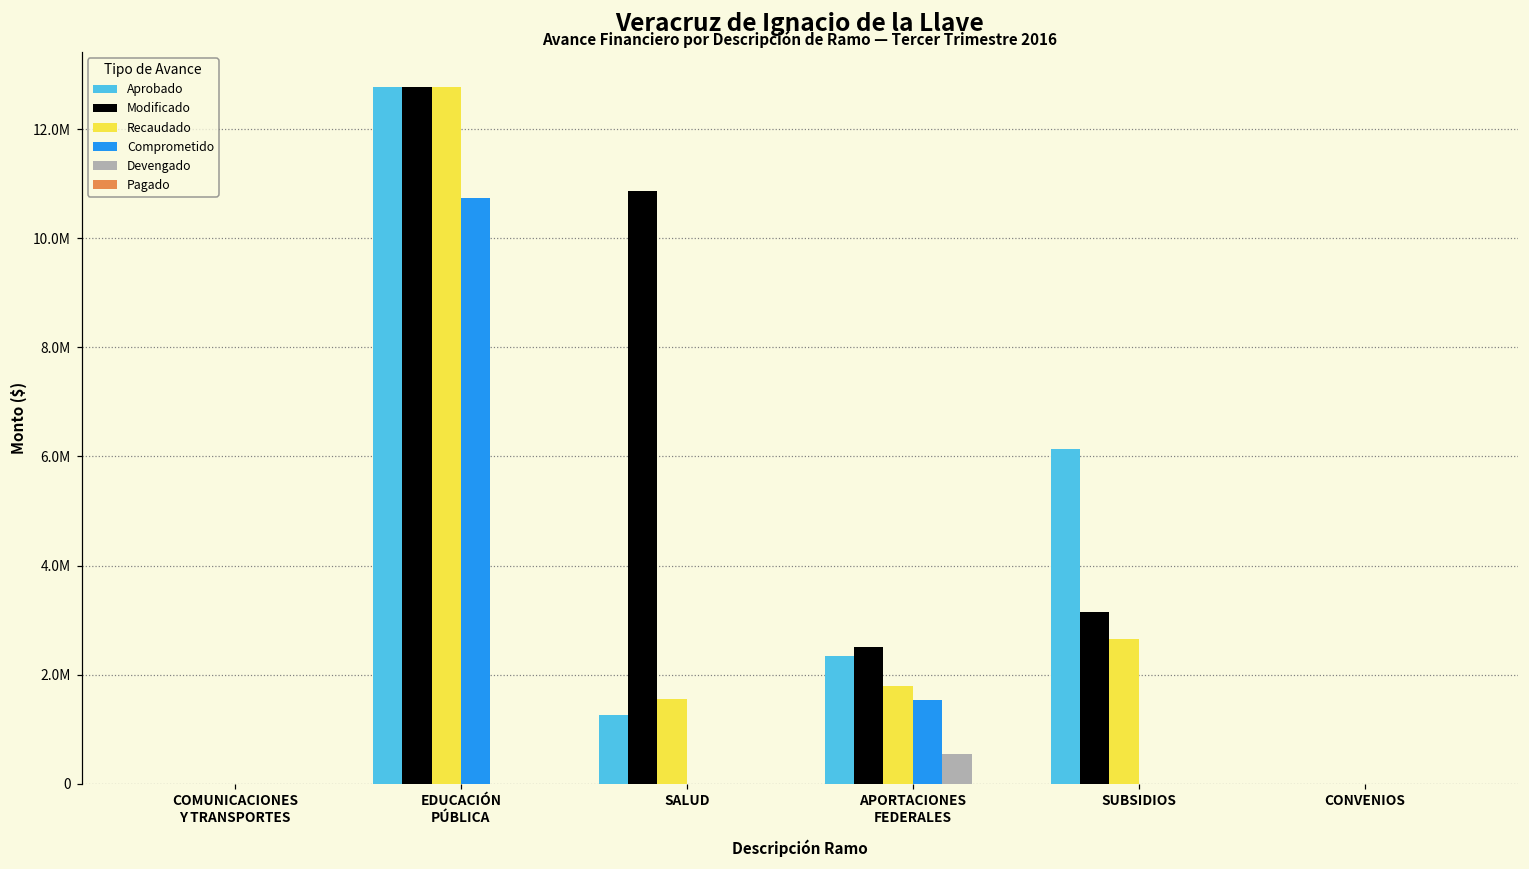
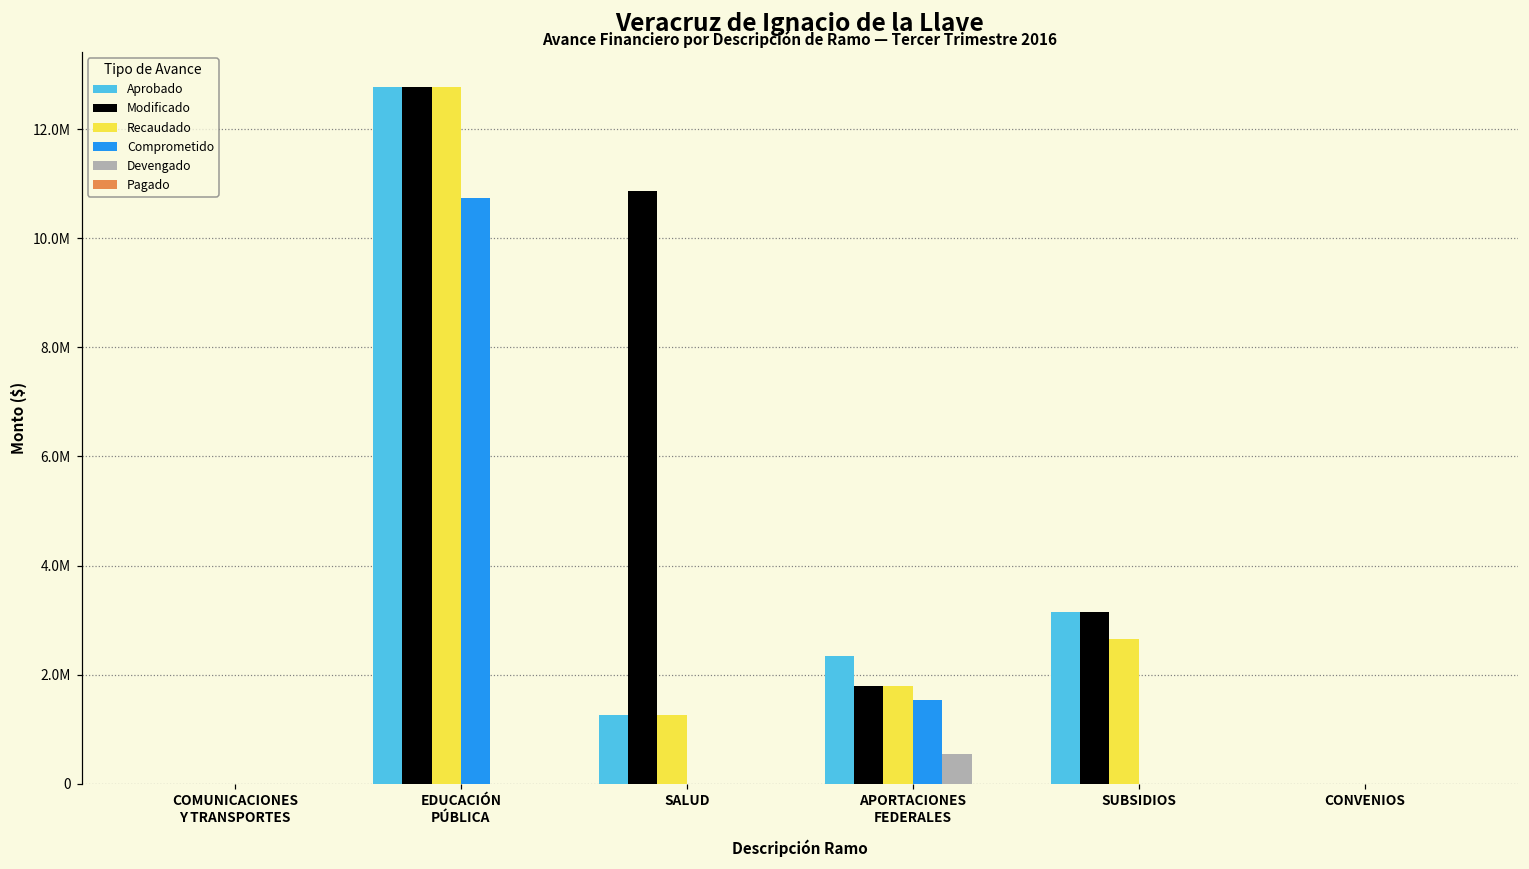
Recaudado, SALUD: 1600000 -> 1300000
Modificado, APORTACIONES FEDERALES: 2500000 -> 1800000
Aprobado, SUBSIDIOS: 6100000 -> 3100000
